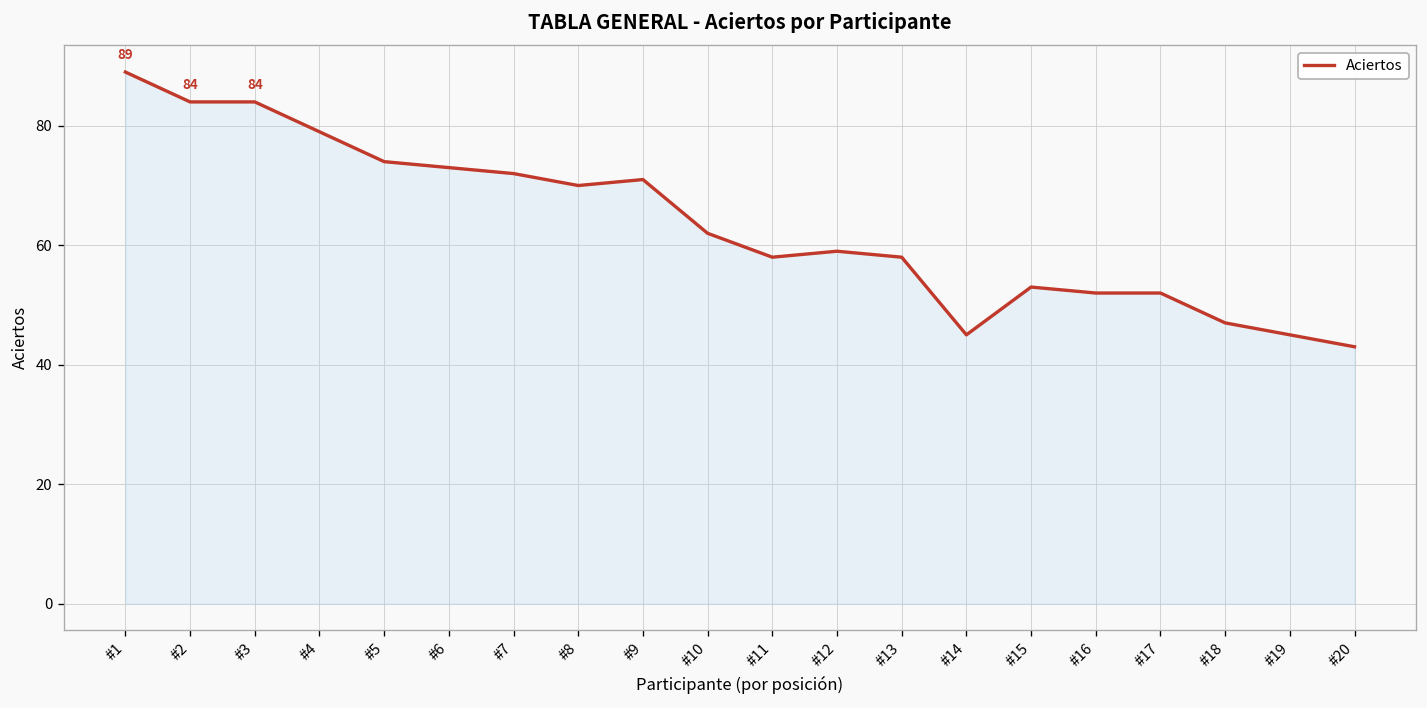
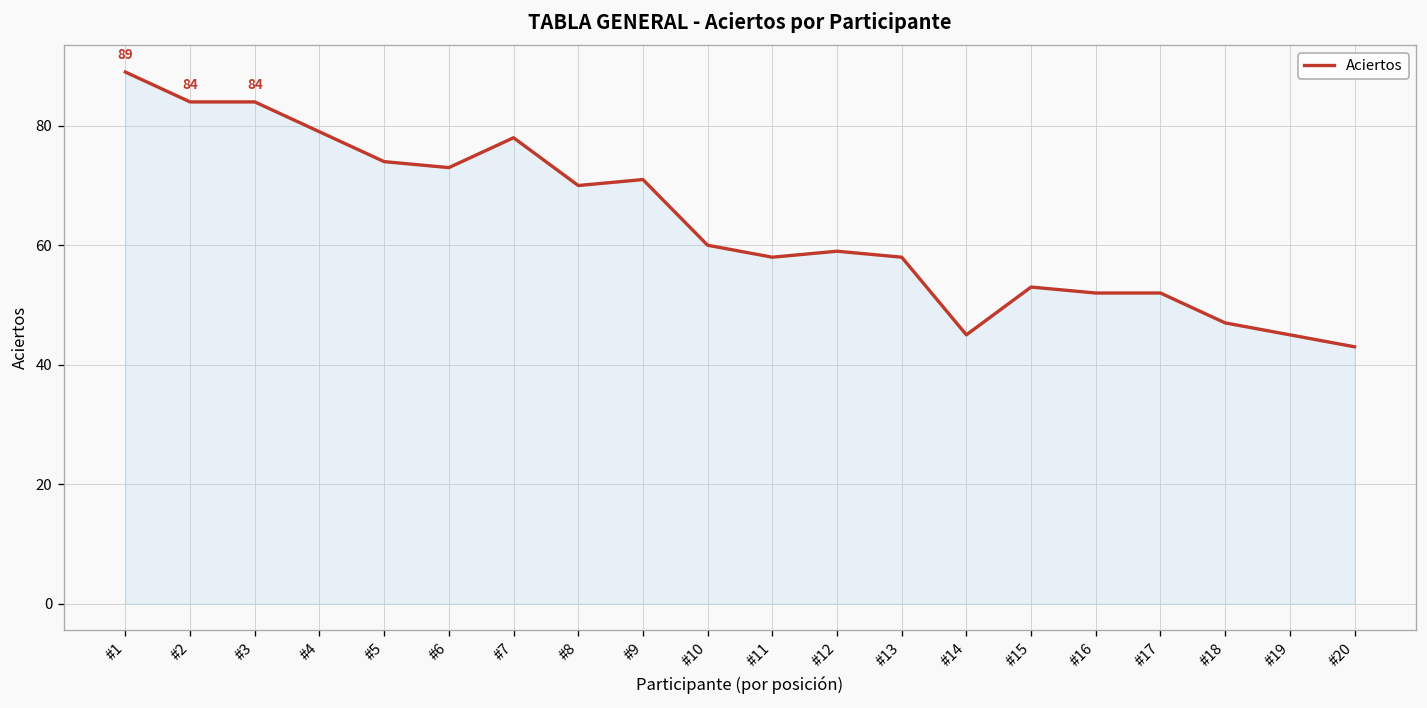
#7: 72 -> 78
#10: 62 -> 60
